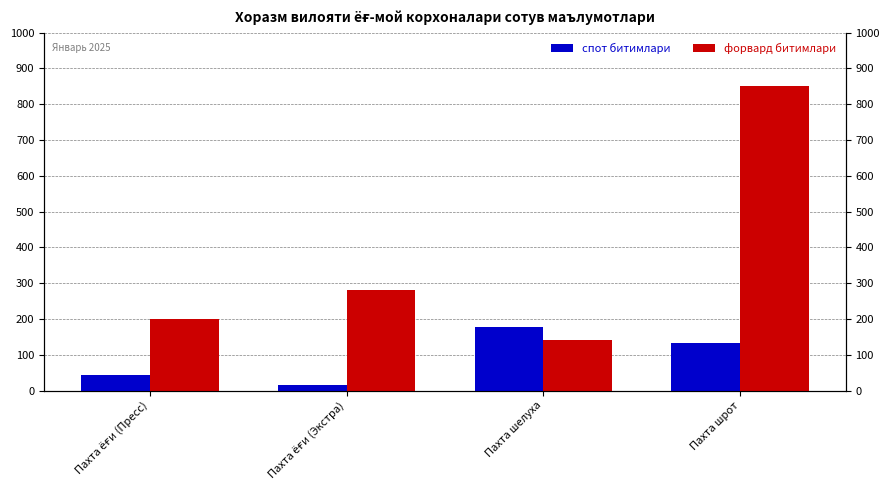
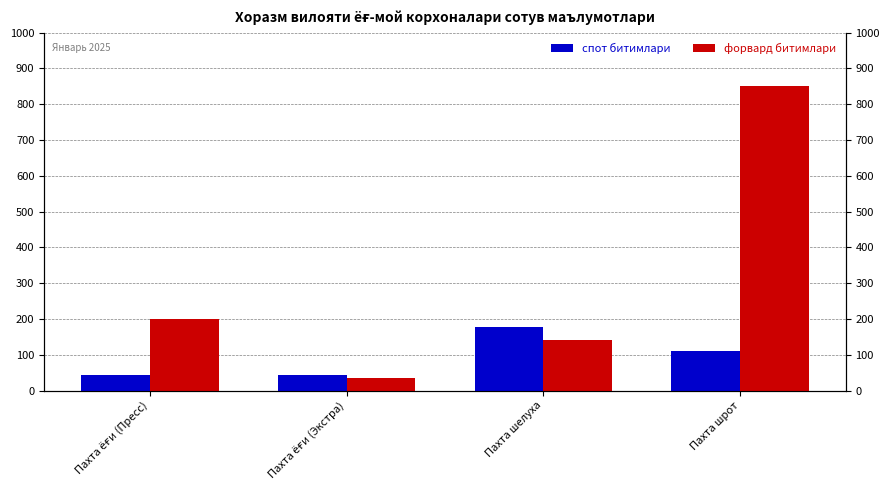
спот битимлари, Пахта ёғи (Экстра): 20 -> 40
форвард битимлари, Пахта ёғи (Экстра): 280 -> 40
спот битимлари, Пахта шрот: 130 -> 110
